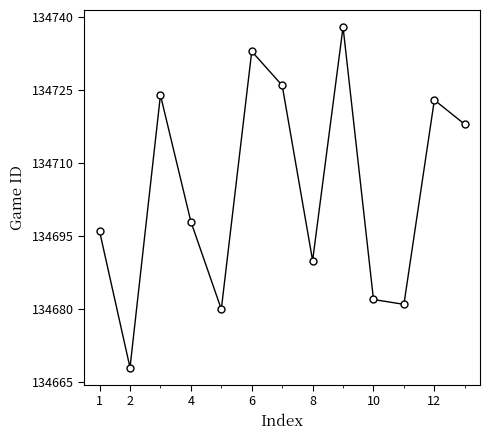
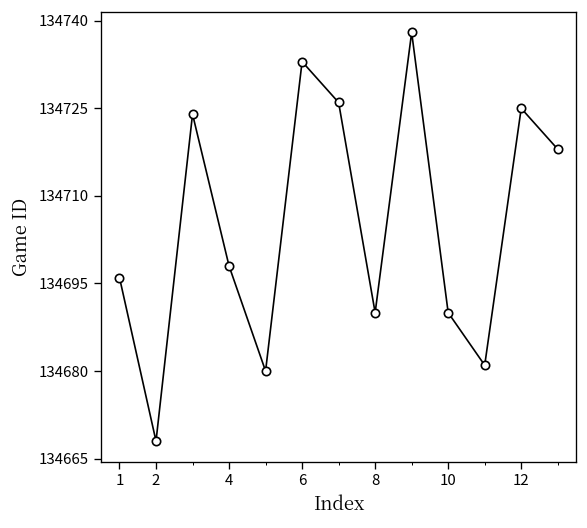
10: 134682 -> 134690
12: 134723 -> 134725
